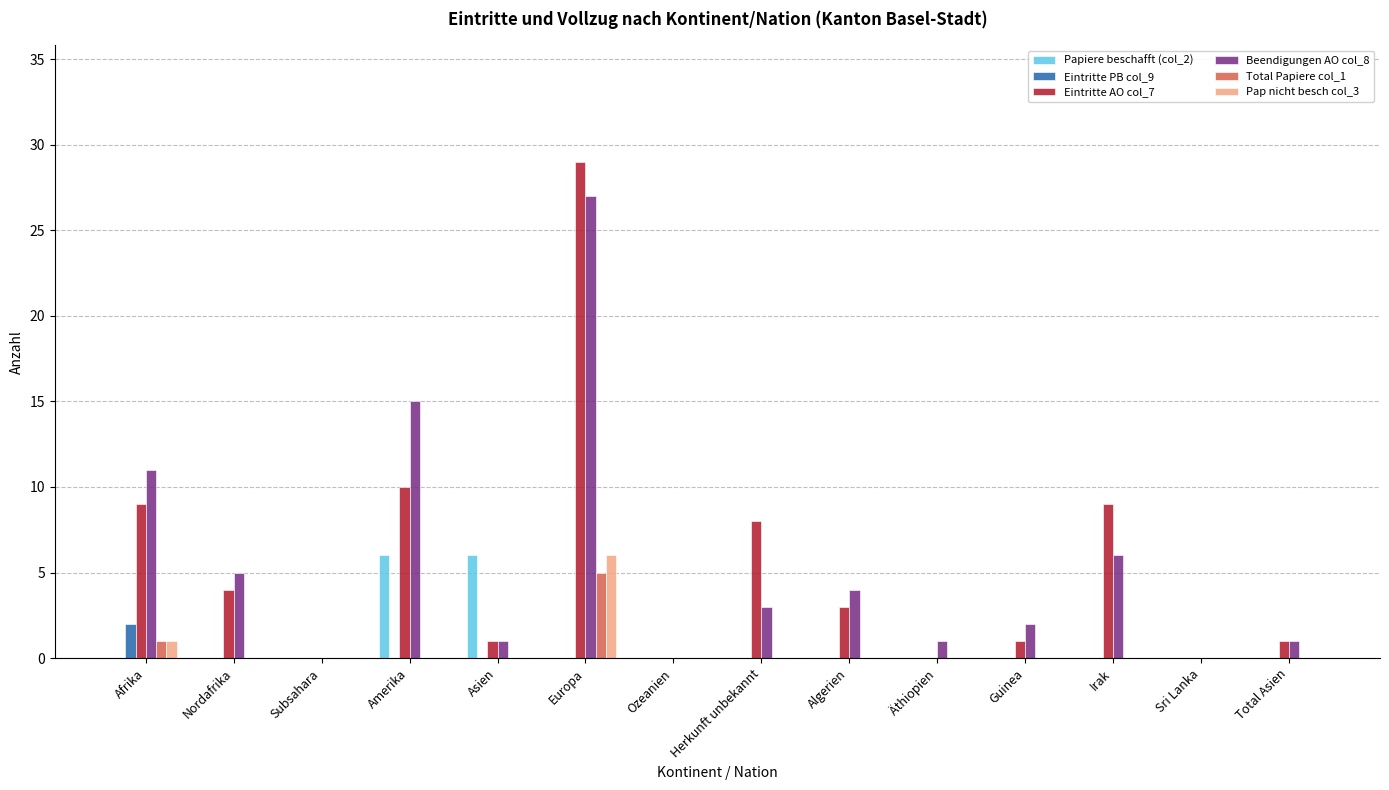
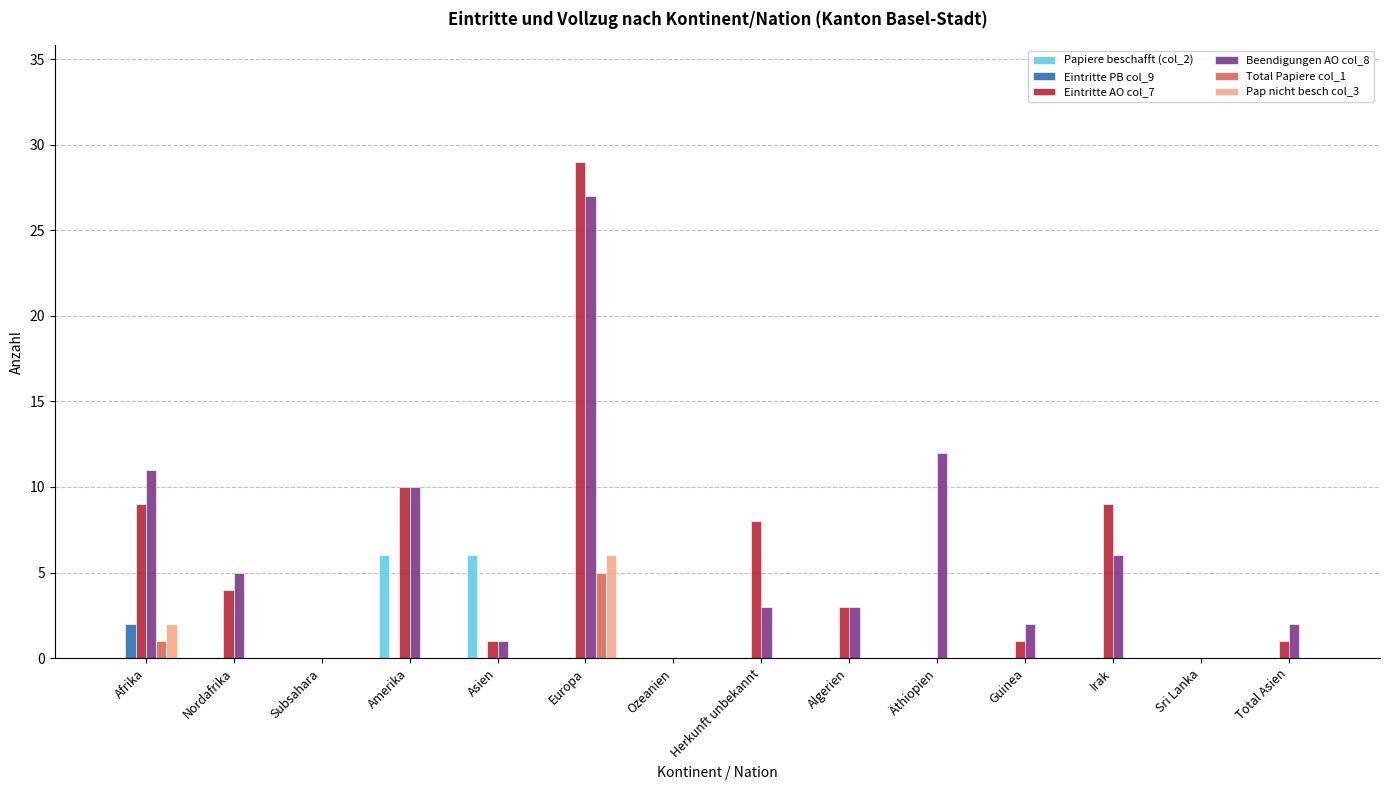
Pap nicht besch col_3, Afrika: 1 -> 2
Beendigungen AO col_8, Amerika: 15 -> 10
Beendigungen AO col_8, Algerien: 4 -> 3
Beendigungen AO col_8, Äthiopien: 1 -> 12
Beendigungen AO col_8, Total Asien: 1 -> 2
